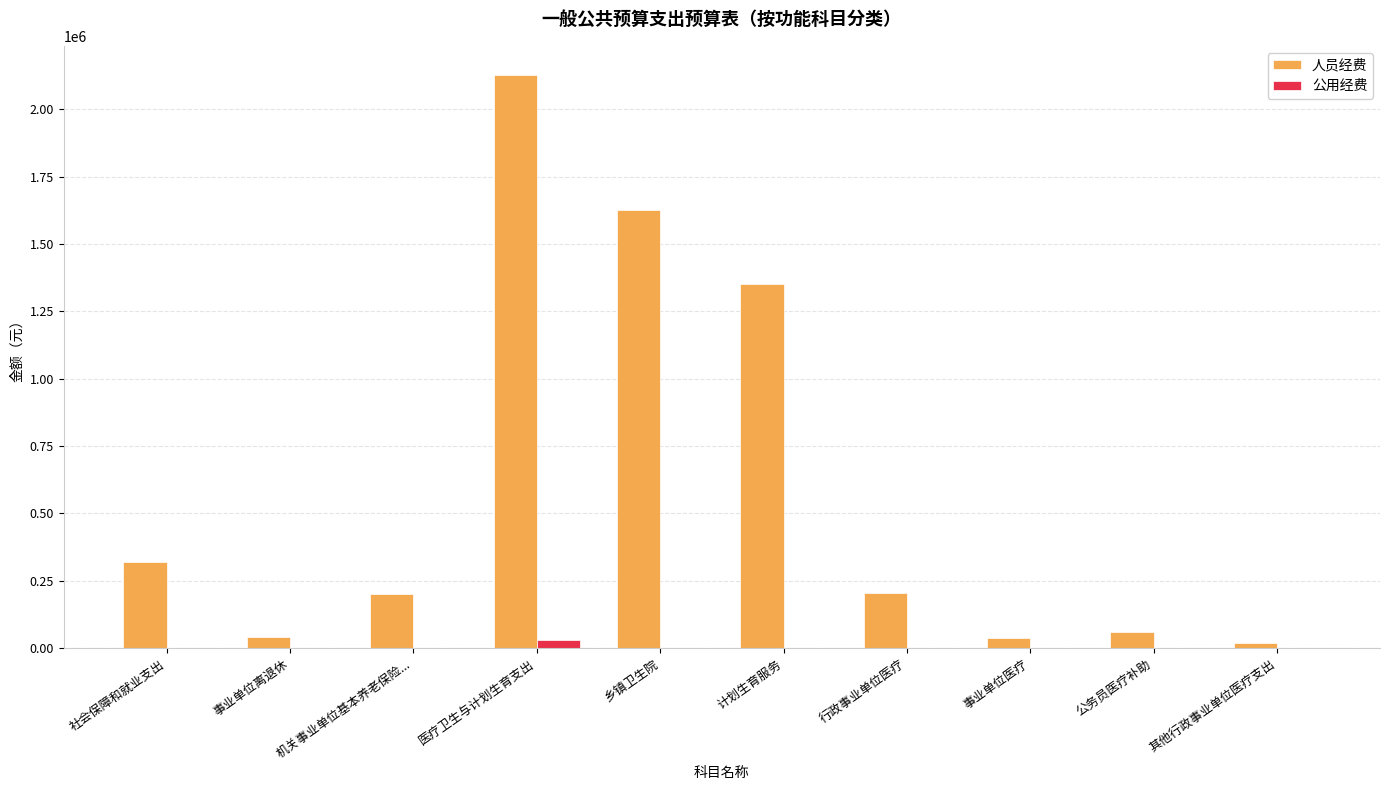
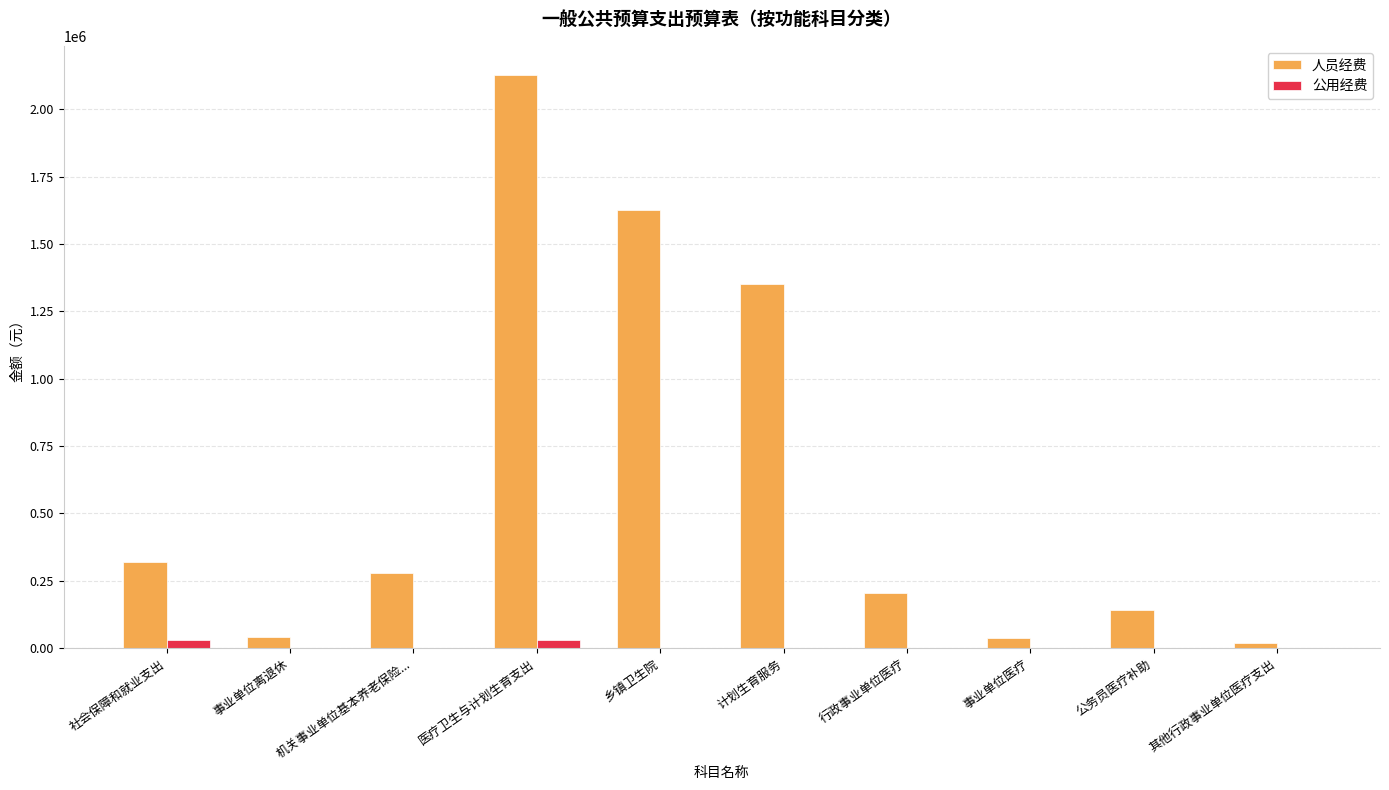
公用经费, 社会保障和就业支出: 0 -> 30000
人员经费, 机关事业单位基本养老保险...: 200000 -> 280000
人员经费, 公务员医疗补助: 60000 -> 140000
